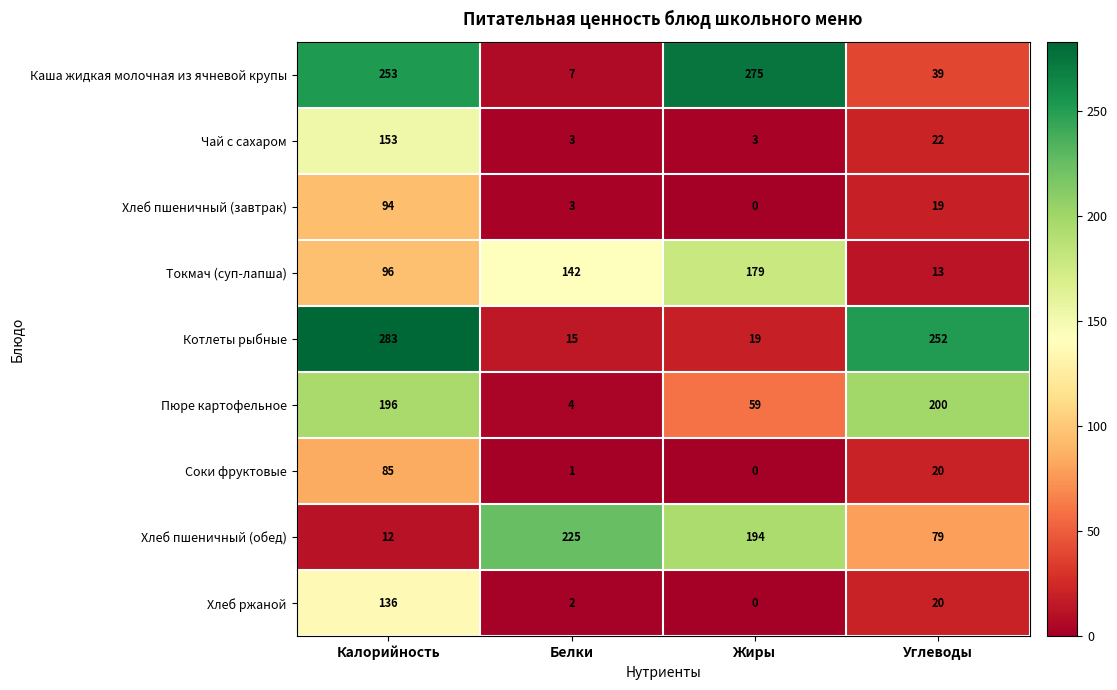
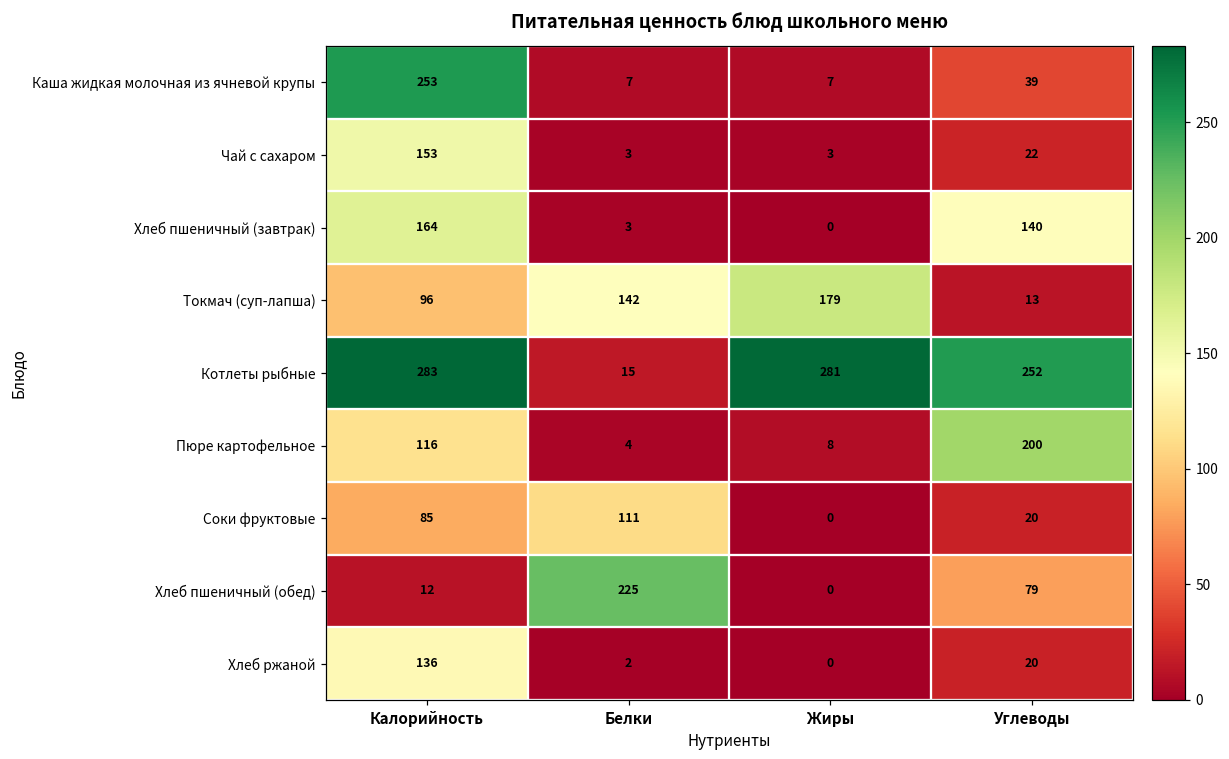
Каша жидкая молочная из ячневой крупы, Жиры: 275 -> 7
Хлеб пшеничный (завтрак), Калорийность: 94 -> 164
Хлеб пшеничный (завтрак), Углеводы: 19 -> 140
Котлеты рыбные, Жиры: 19 -> 281
Пюре картофельное, Калорийность: 196 -> 116
Пюре картофельное, Жиры: 59 -> 8
Соки фруктовые, Белки: 1 -> 111
Хлеб пшеничный (обед), Жиры: 194 -> 0
